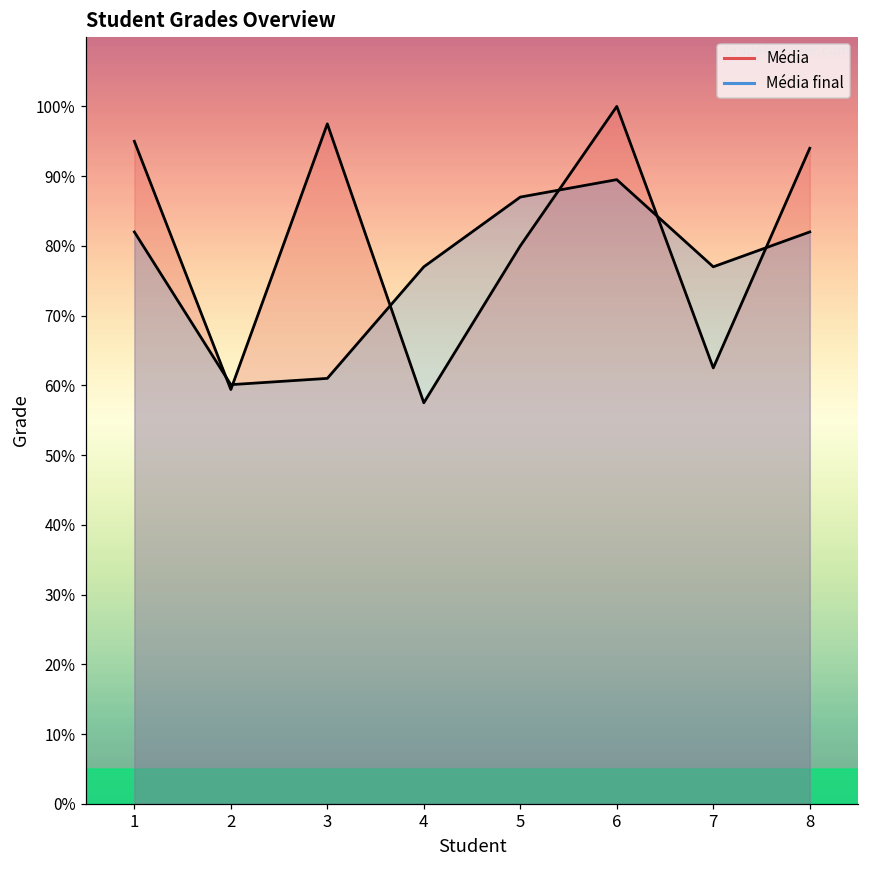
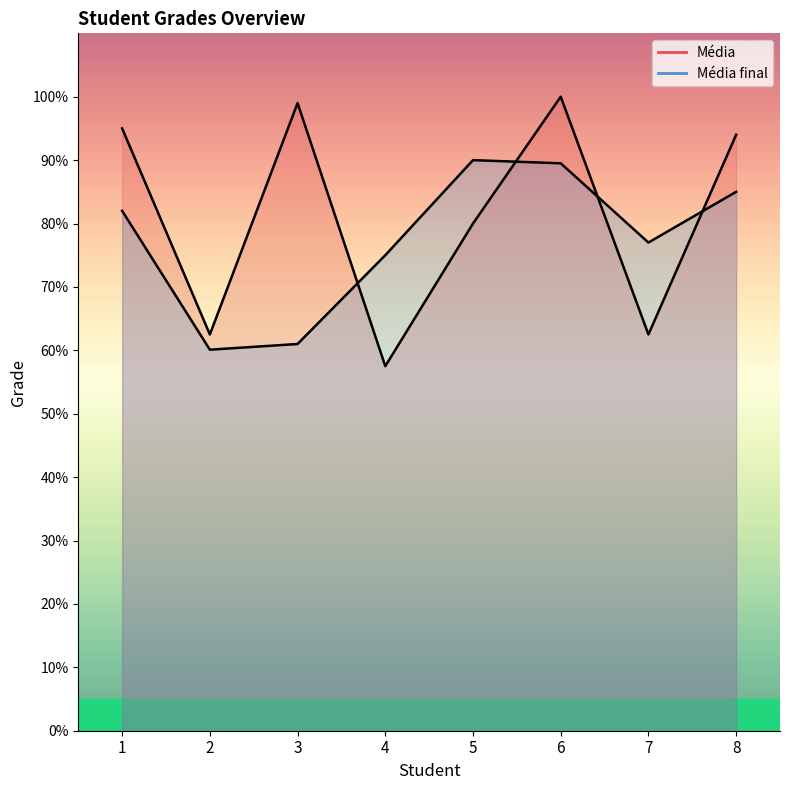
Média, 2: 59% -> 63%
Média, 3: 98% -> 99%
Média final, 4: 77% -> 75%
Média final, 5: 87% -> 90%
Média final, 8: 82% -> 85%
